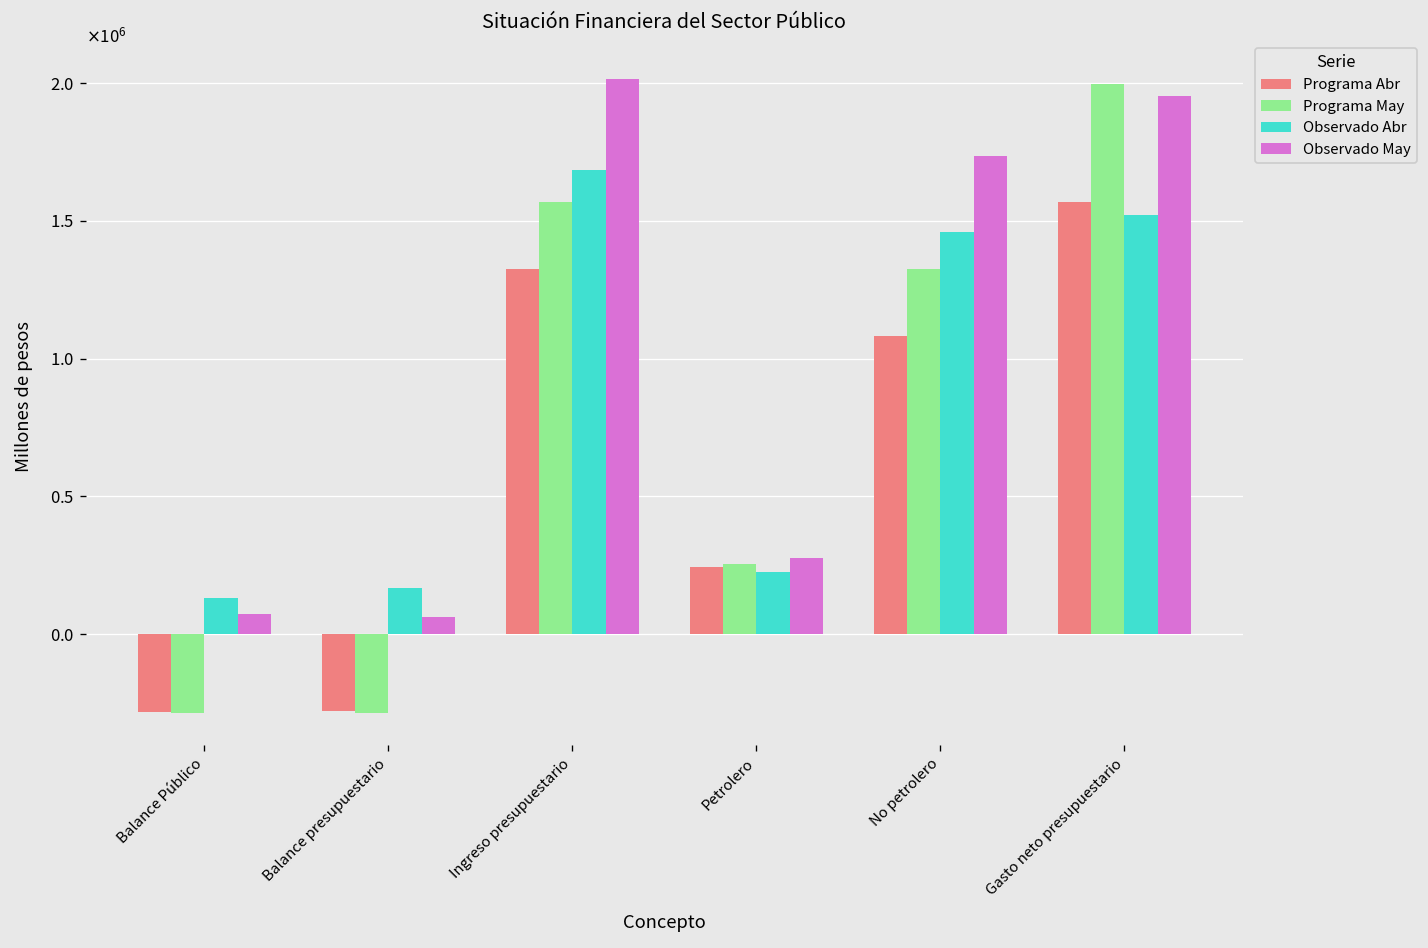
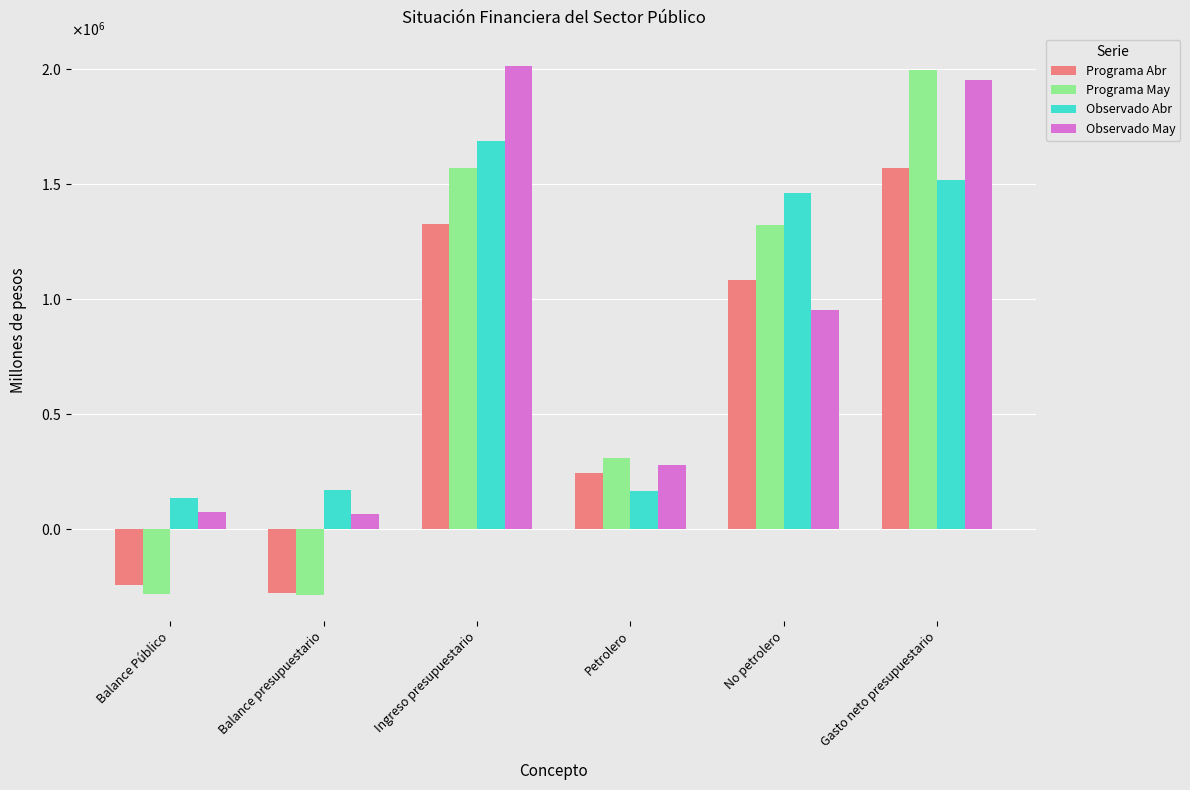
Programa Abr, Balance Público: -280000 -> -240000
Programa May, Petrolero: 250000 -> 310000
Observado Abr, Petrolero: 230000 -> 170000
Observado May, No petrolero: 1740000 -> 950000
